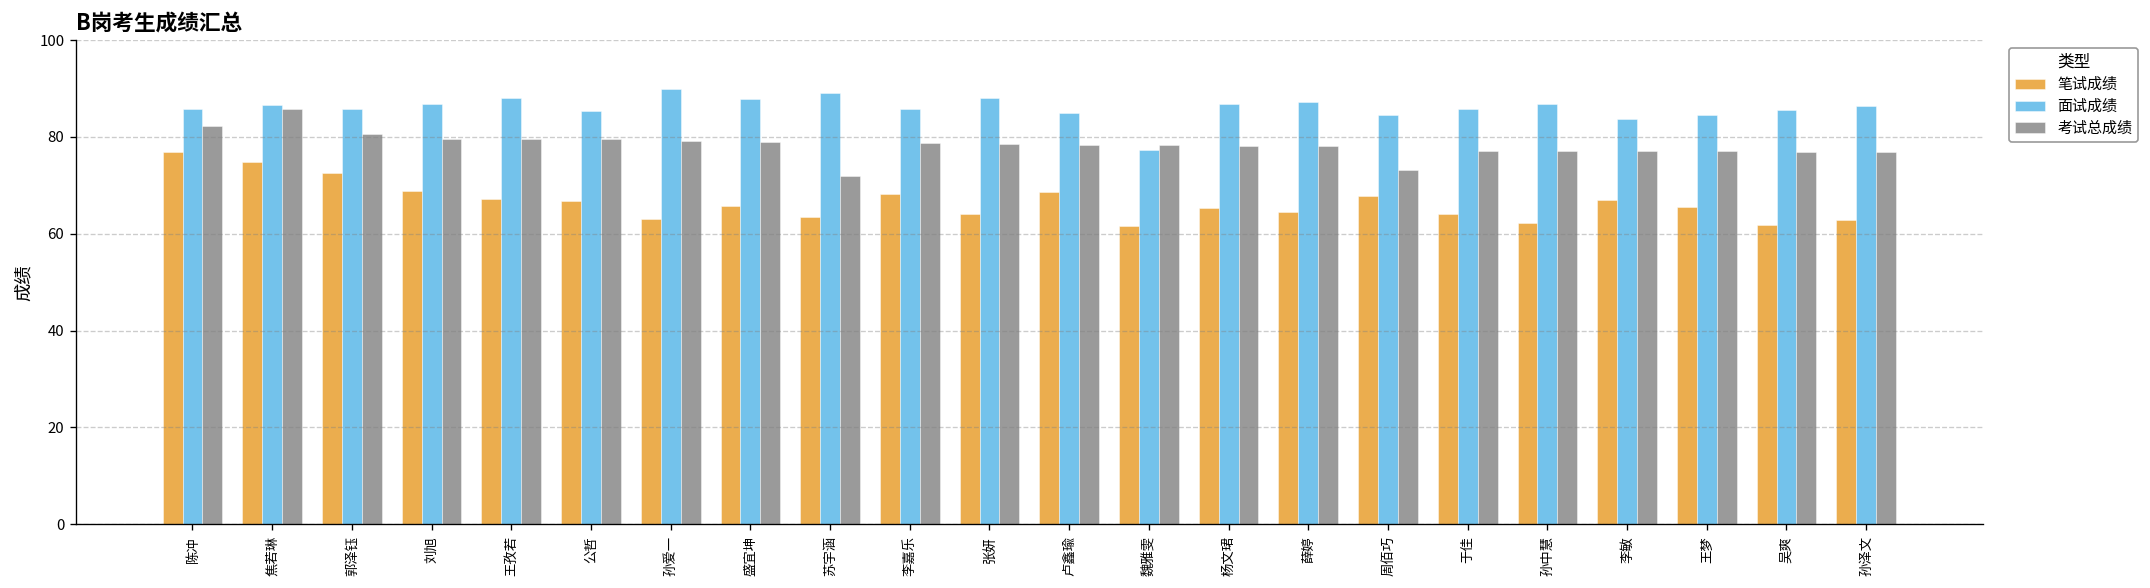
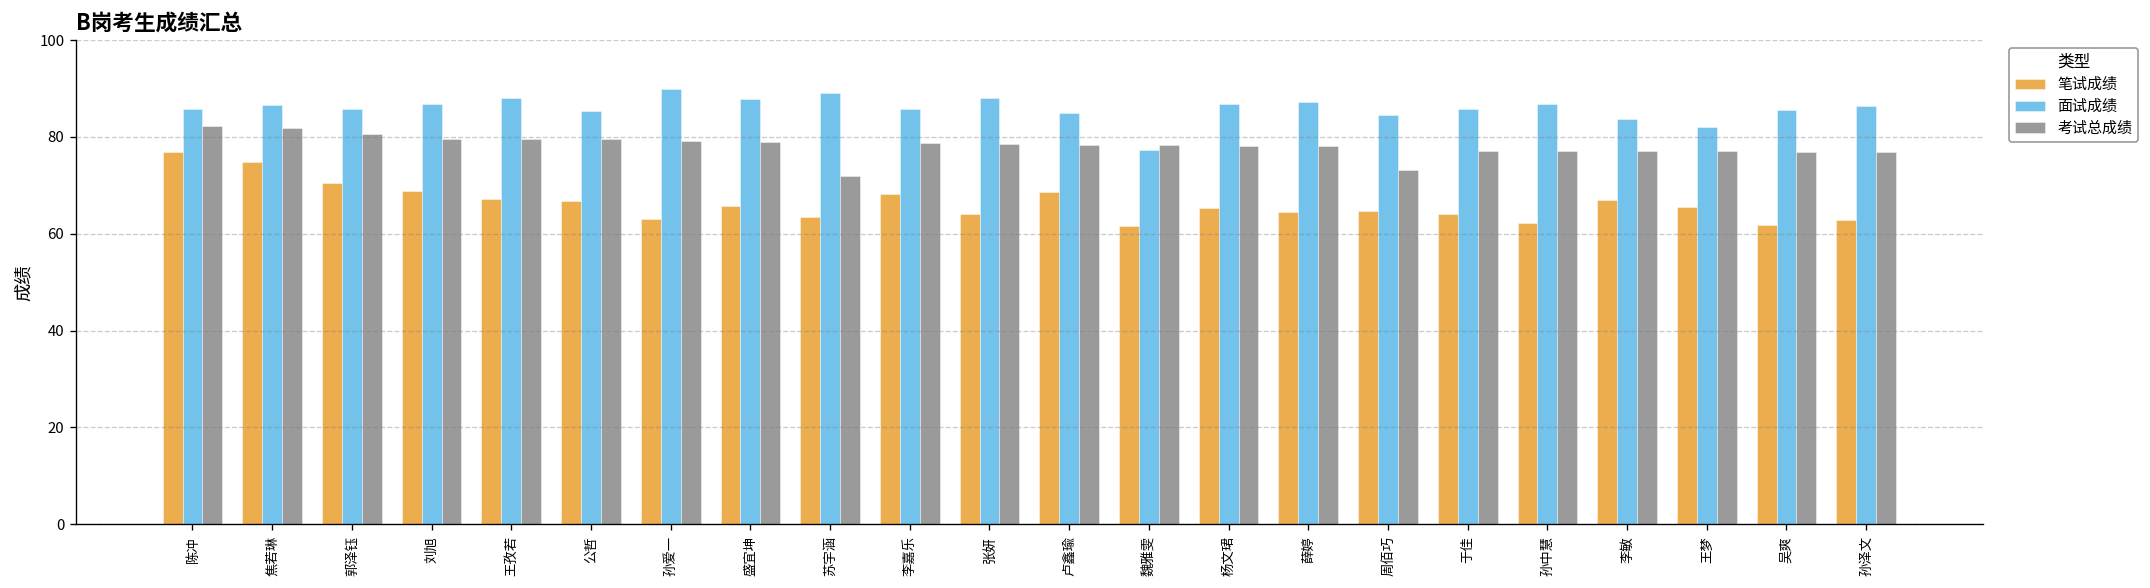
考试总成绩, 焦若琳: 86 -> 82
笔试成绩, 郭泽钰: 73 -> 70
笔试成绩, 周佰巧: 68 -> 65
面试成绩, 王梦: 85 -> 82
